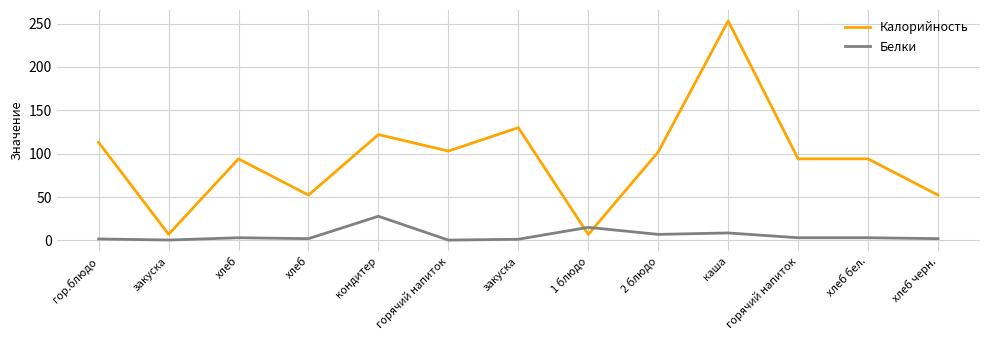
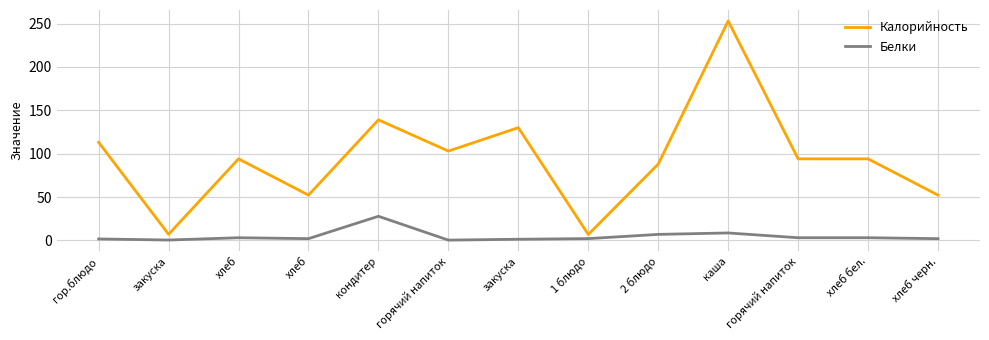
Калорийность, кондитер: 120 -> 140
Белки, 1 блюдо: 20 -> 0
Калорийность, 2 блюдо: 100 -> 90
